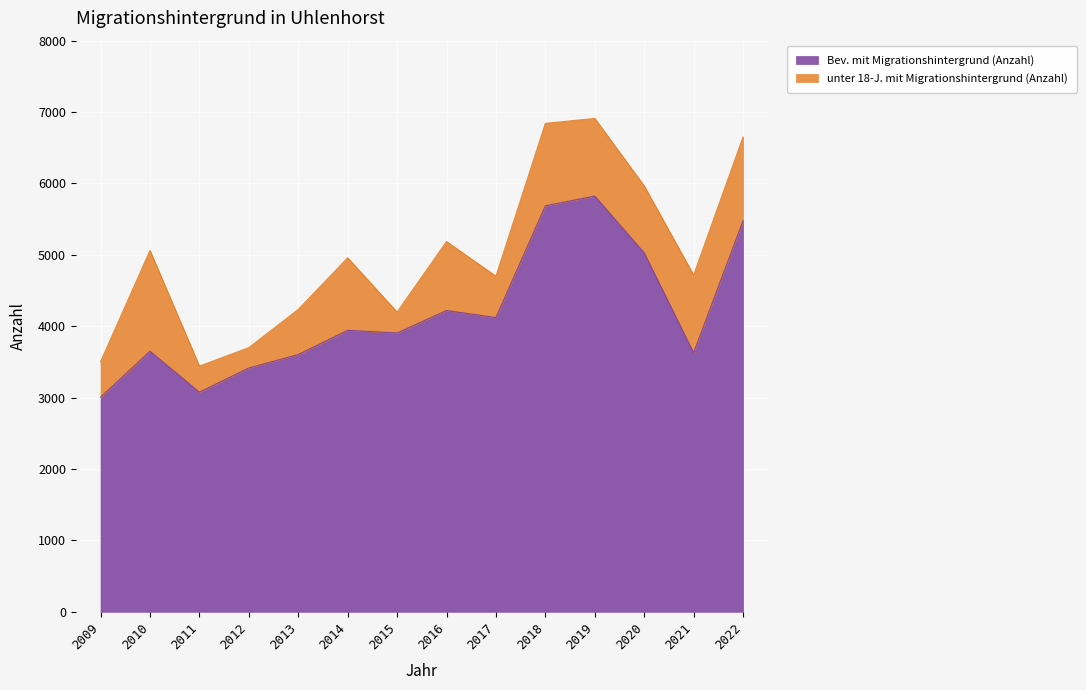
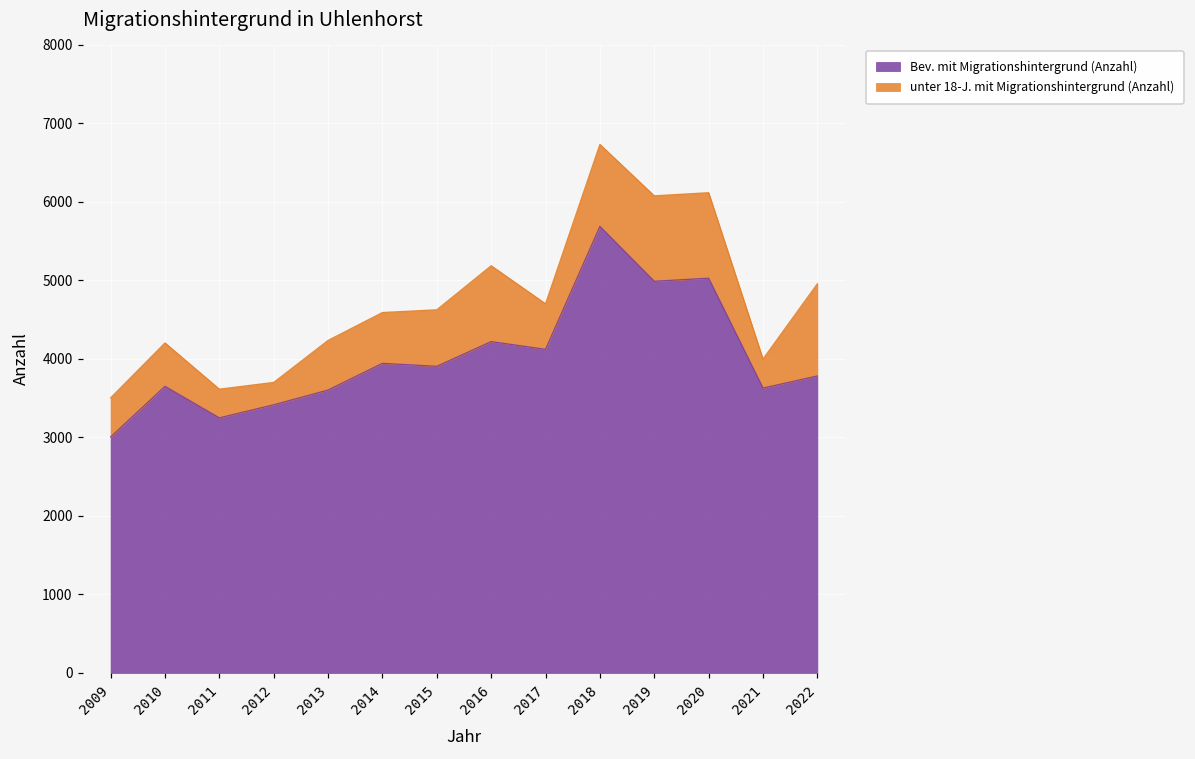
unter 18-J. mit Migrationshintergrund (Anzahl), 2010: 1400 -> 600
Bev. mit Migrationshintergrund (Anzahl), 2011: 3100 -> 3200
unter 18-J. mit Migrationshintergrund (Anzahl), 2014: 1000 -> 600
unter 18-J. mit Migrationshintergrund (Anzahl), 2015: 300 -> 700
unter 18-J. mit Migrationshintergrund (Anzahl), 2018: 1200 -> 1000
Bev. mit Migrationshintergrund (Anzahl), 2019: 5800 -> 5000
unter 18-J. mit Migrationshintergrund (Anzahl), 2020: 900 -> 1100
unter 18-J. mit Migrationshintergrund (Anzahl), 2021: 1100 -> 400
Bev. mit Migrationshintergrund (Anzahl), 2022: 5500 -> 3800
